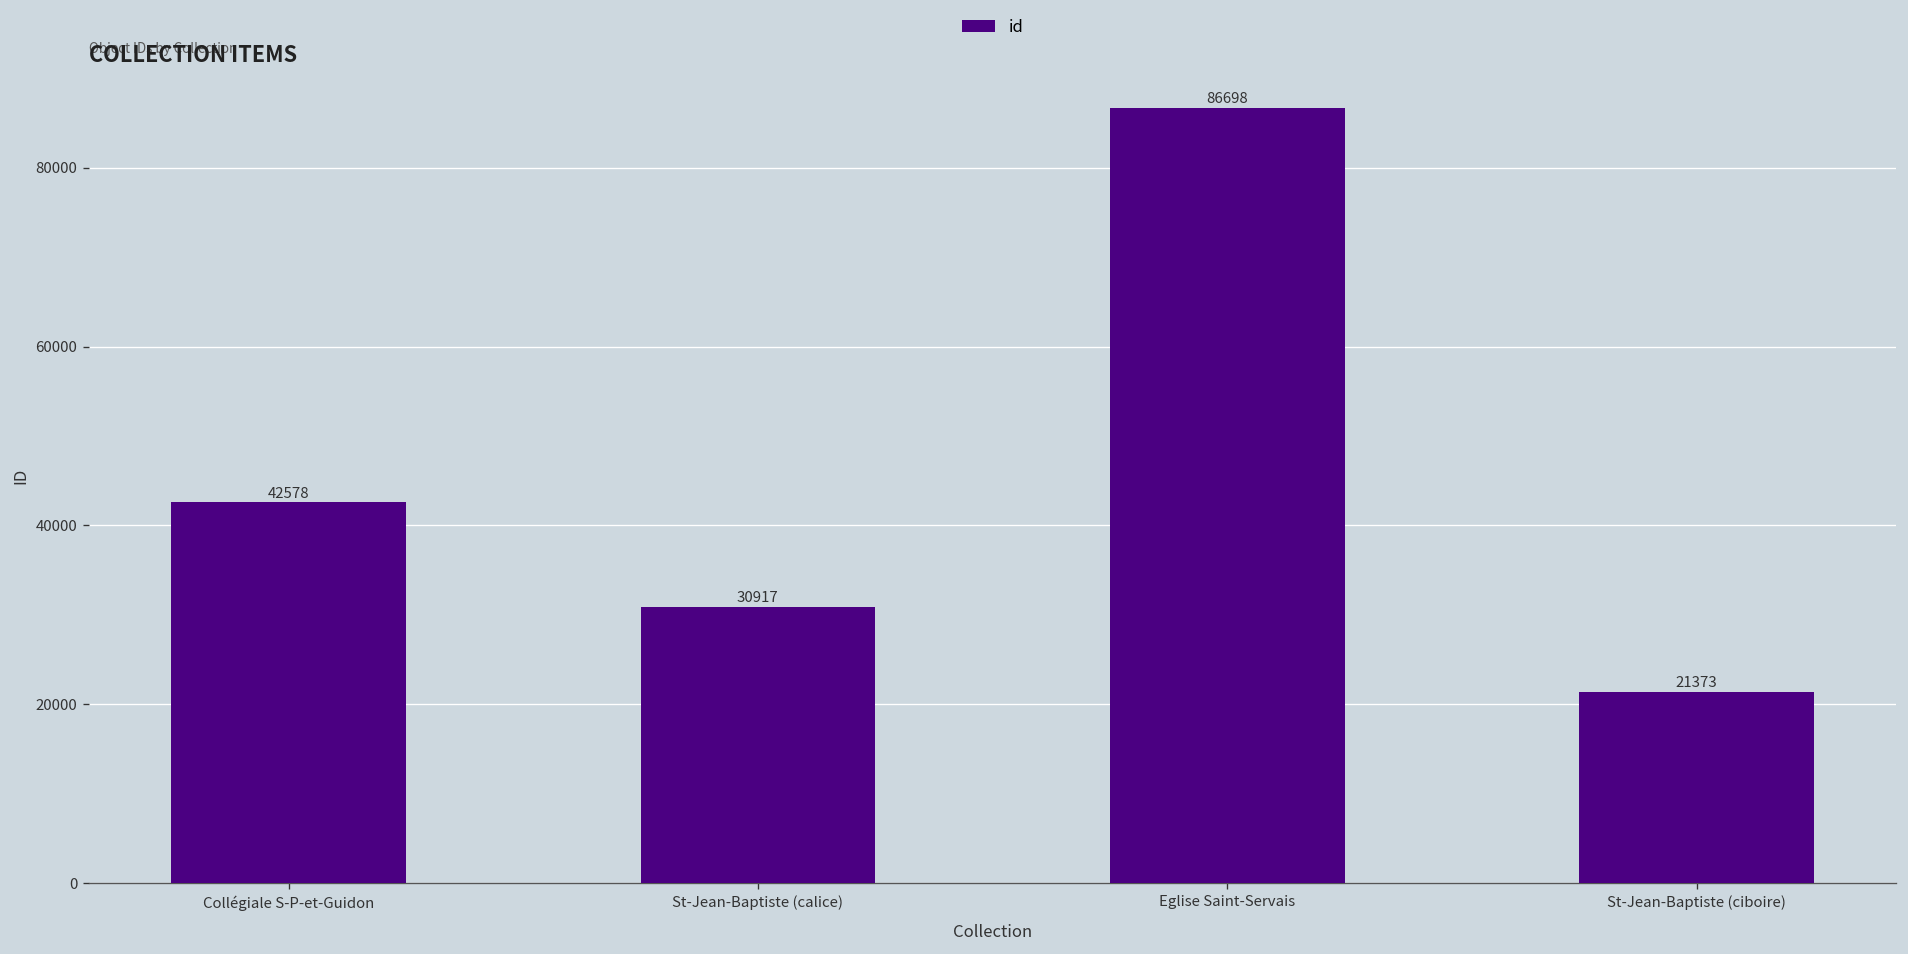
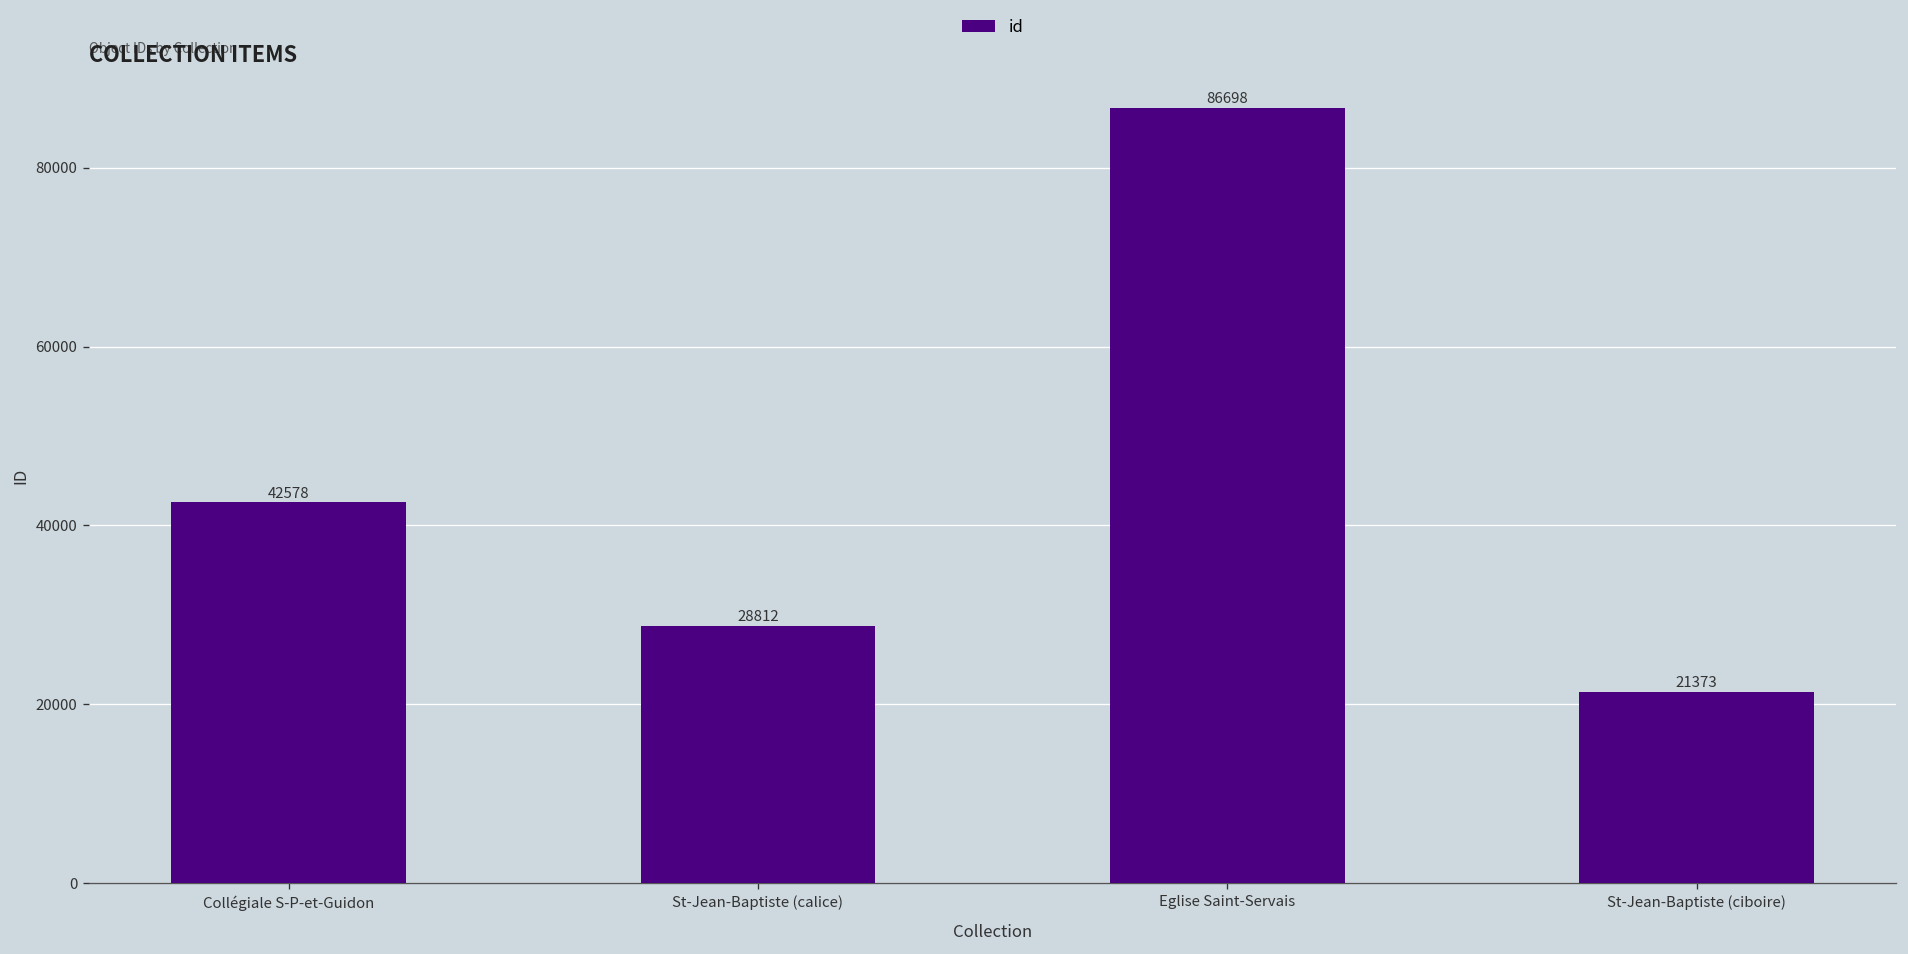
St-Jean-Baptiste (calice): 30917 -> 28812
